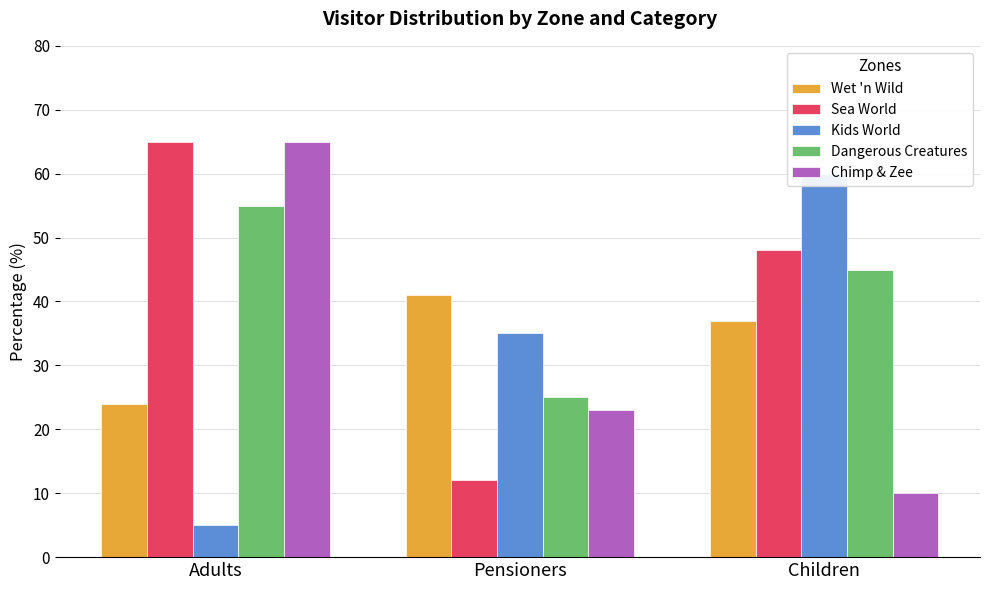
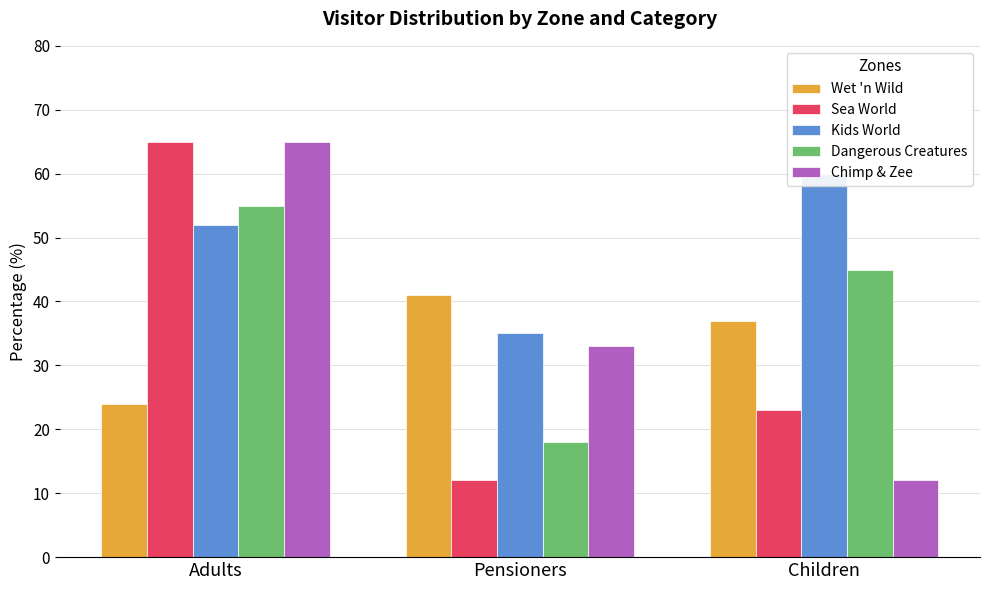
Kids World, Adults: 5 -> 52
Dangerous Creatures, Pensioners: 25 -> 18
Chimp & Zee, Pensioners: 23 -> 33
Sea World, Children: 48 -> 23
Chimp & Zee, Children: 10 -> 12
